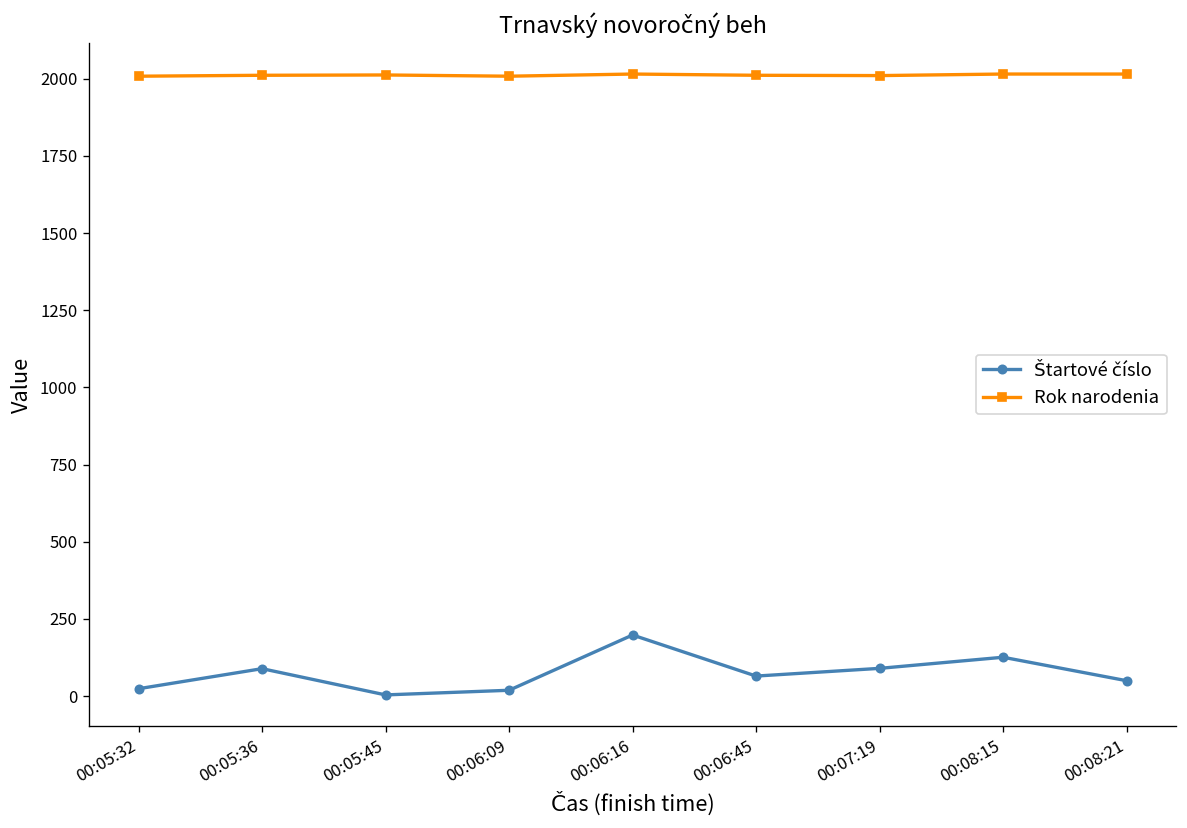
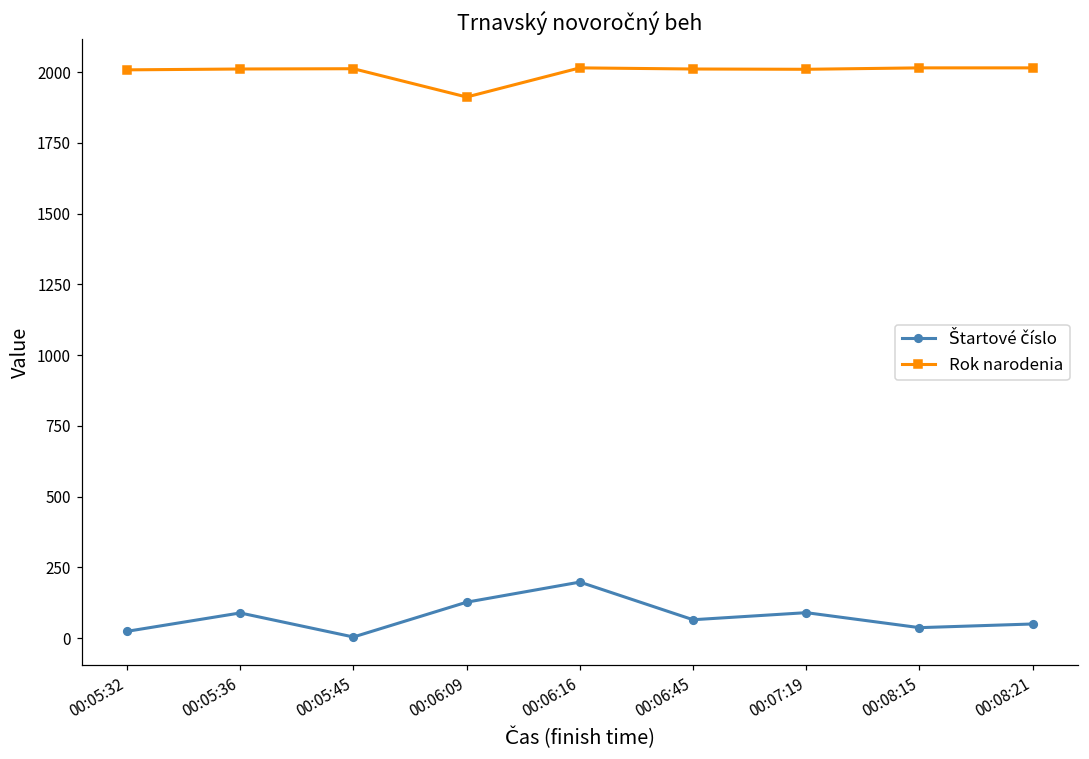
Štartové číslo, 00:06:09: 20 -> 130
Rok narodenia, 00:06:09: 2010 -> 1910
Štartové číslo, 00:08:15: 130 -> 40
